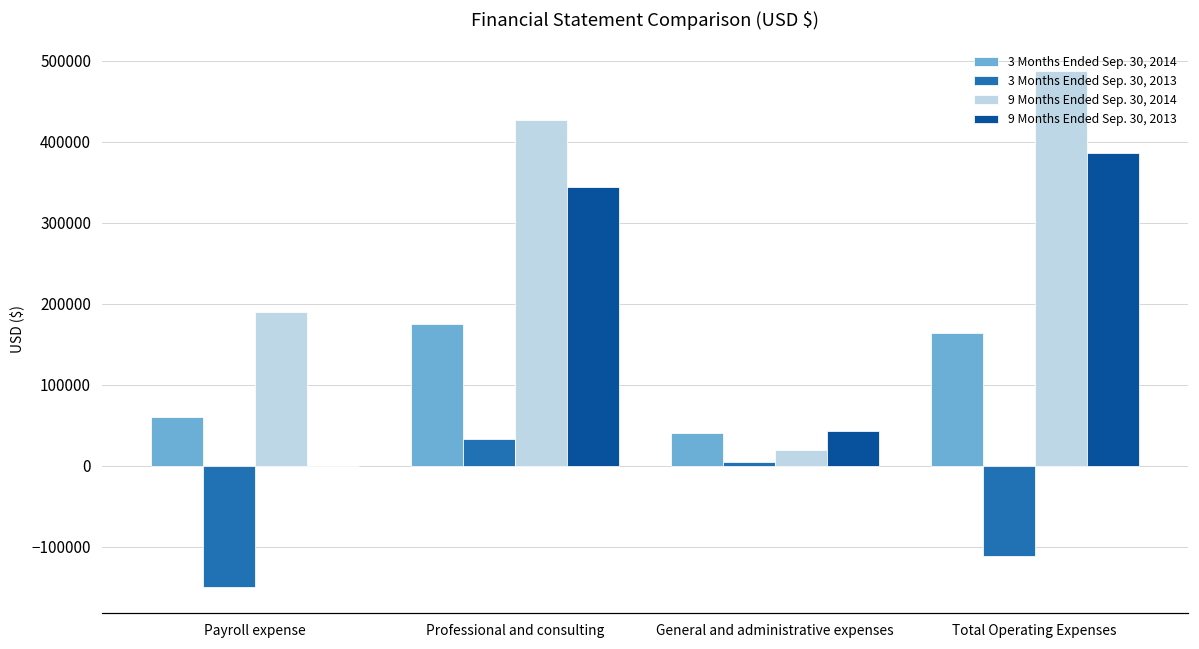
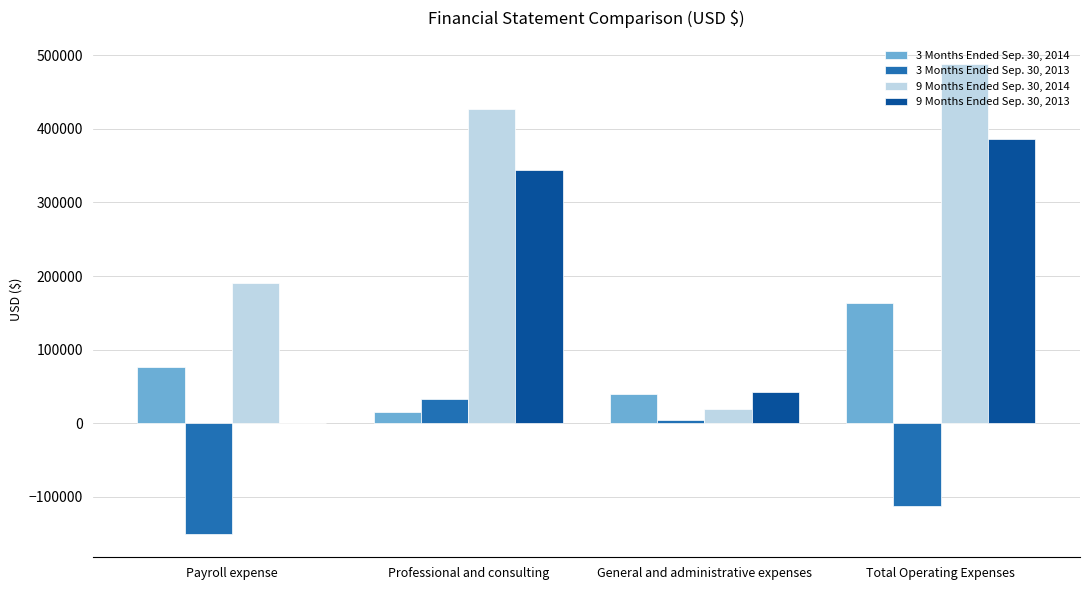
3 Months Ended Sep. 30, 2014, Payroll expense: 60000 -> 80000
3 Months Ended Sep. 30, 2014, Professional and consulting: 170000 -> 10000
